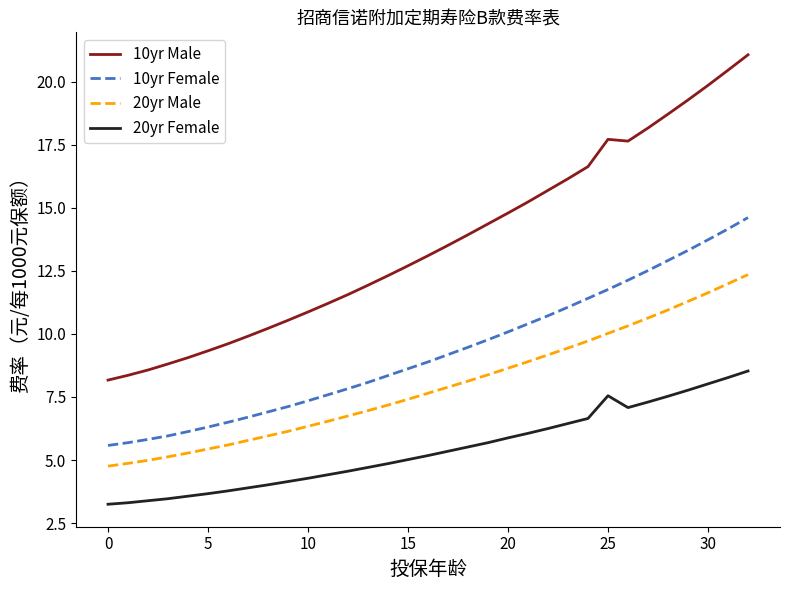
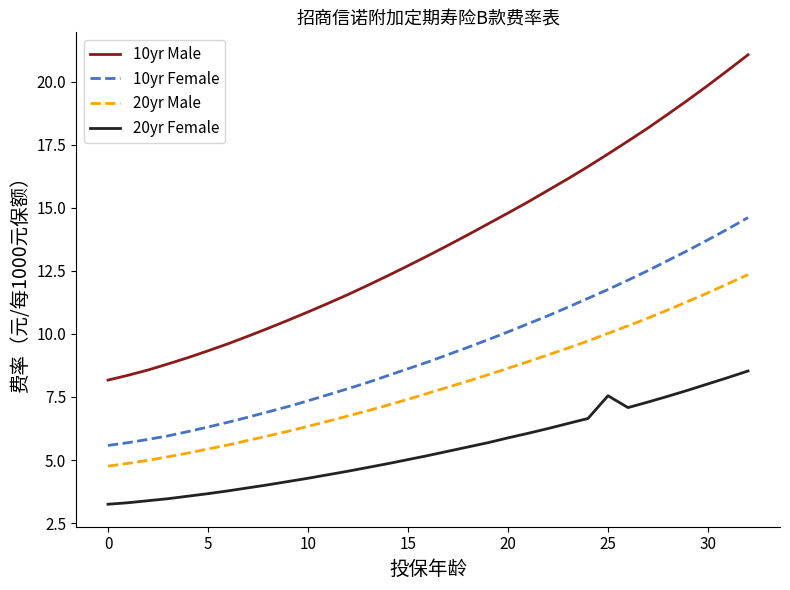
10yr Male, 25: 17.7 -> 17.1
